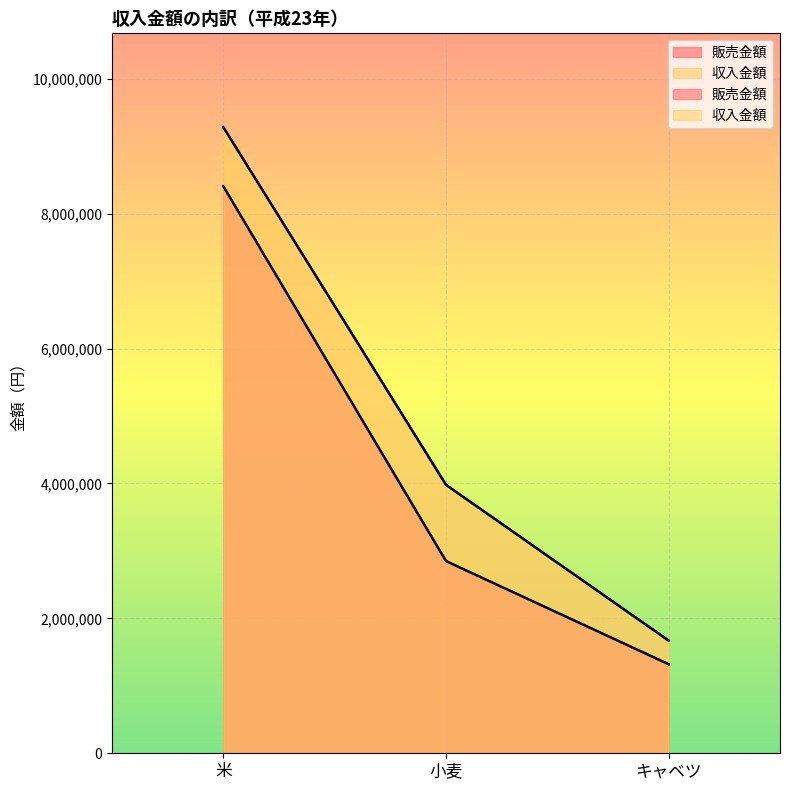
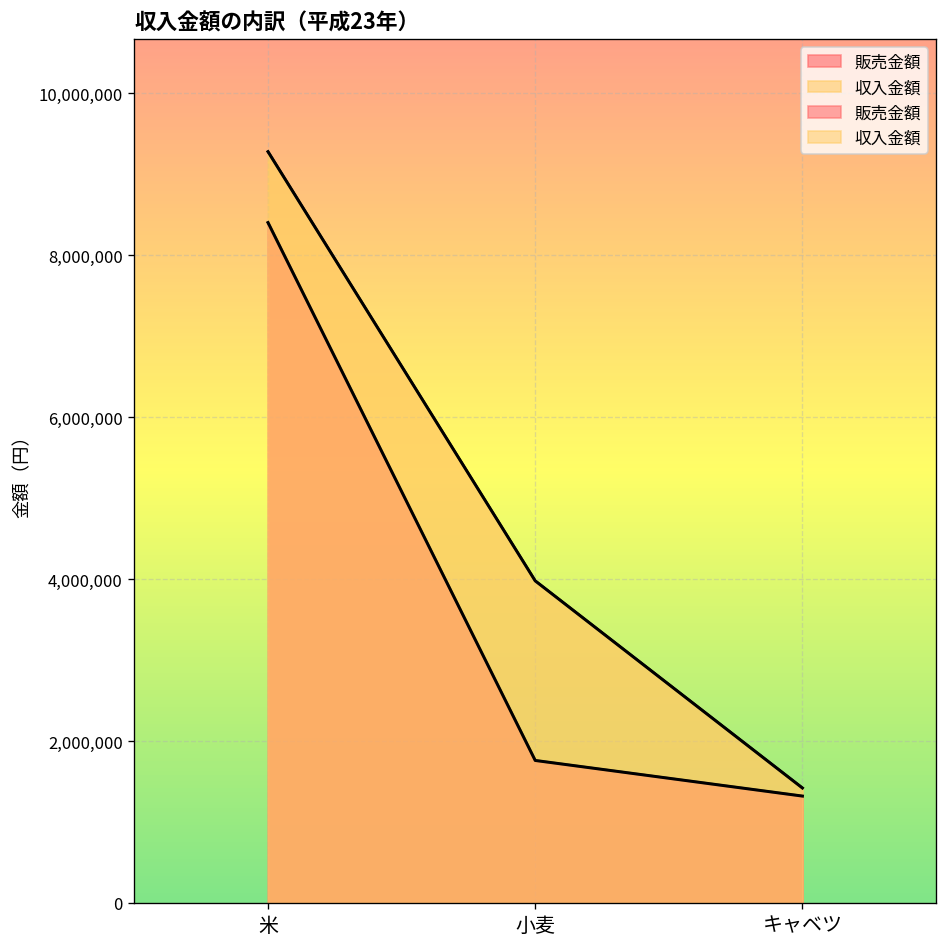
販売金額, 小麦: 2,800,000 -> 1,800,000
収入金額, キャベツ: 1,700,000 -> 1,400,000
